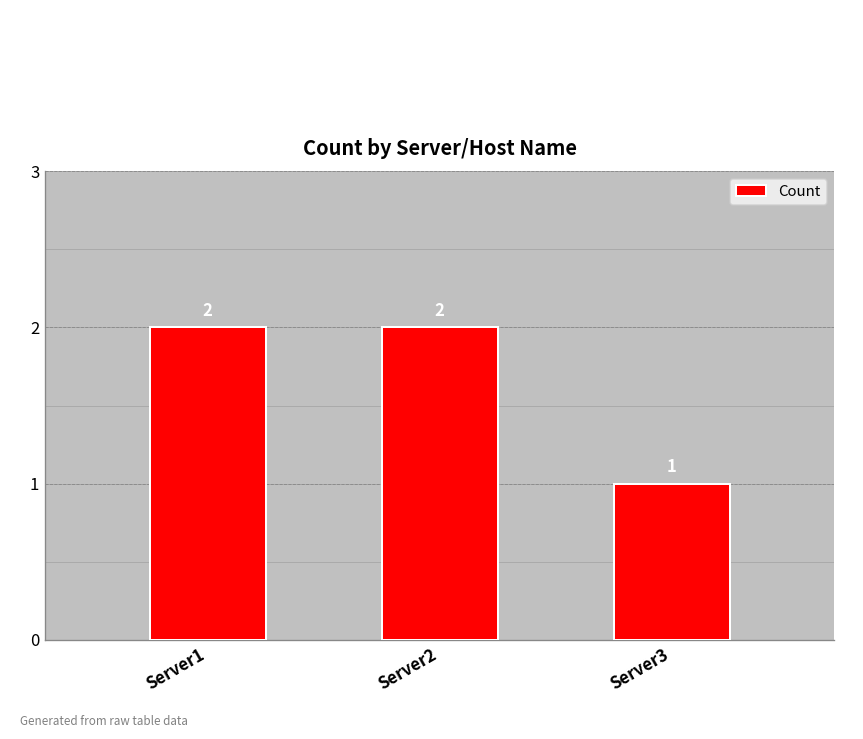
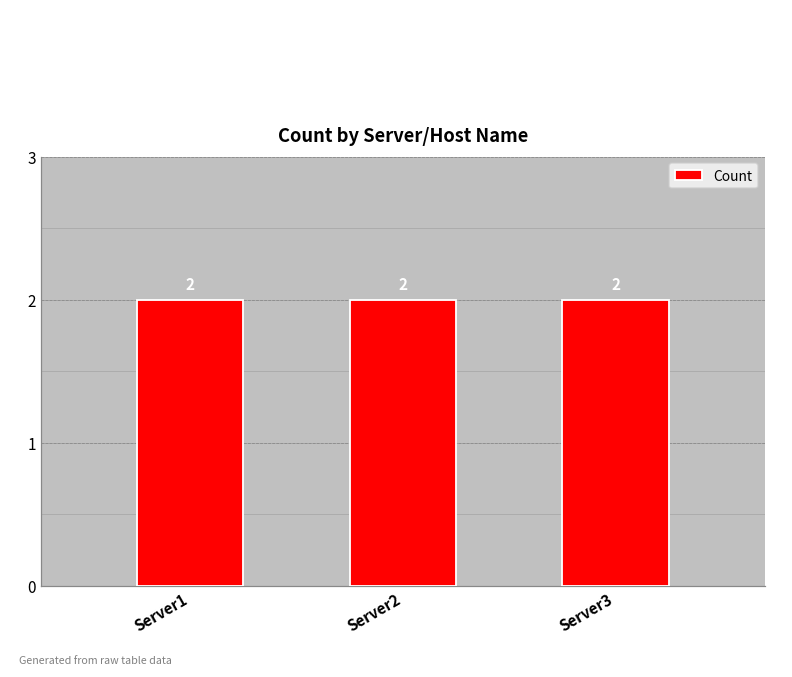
Server3: 1 -> 2
